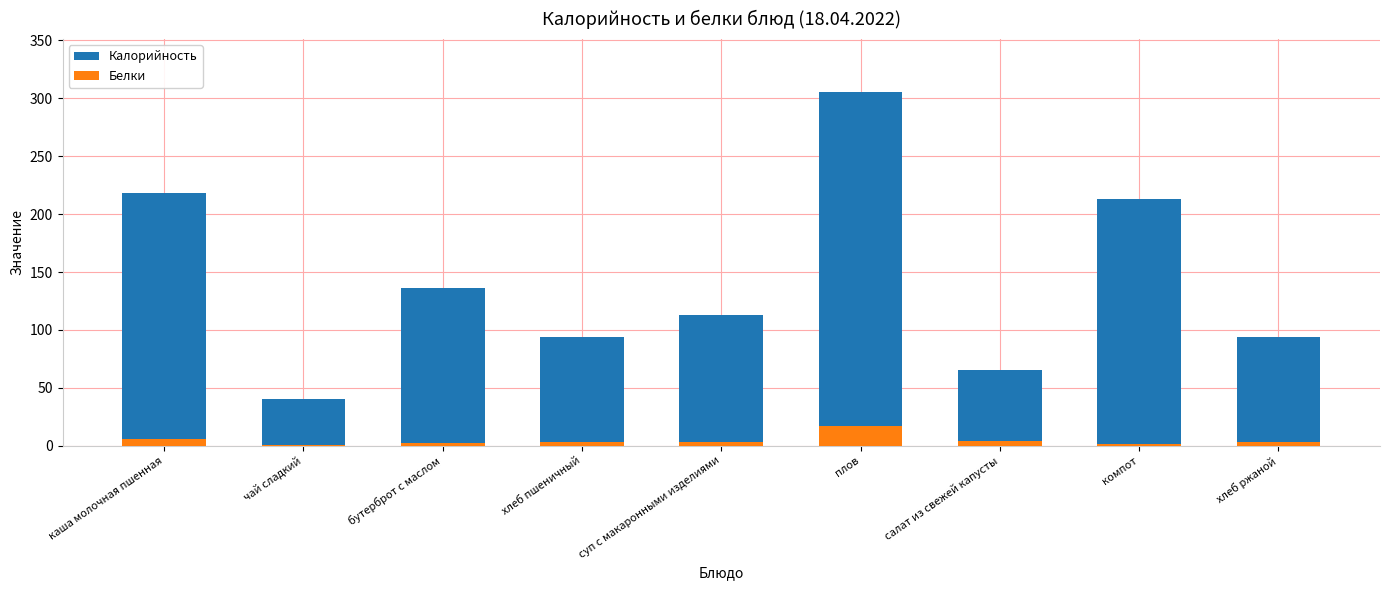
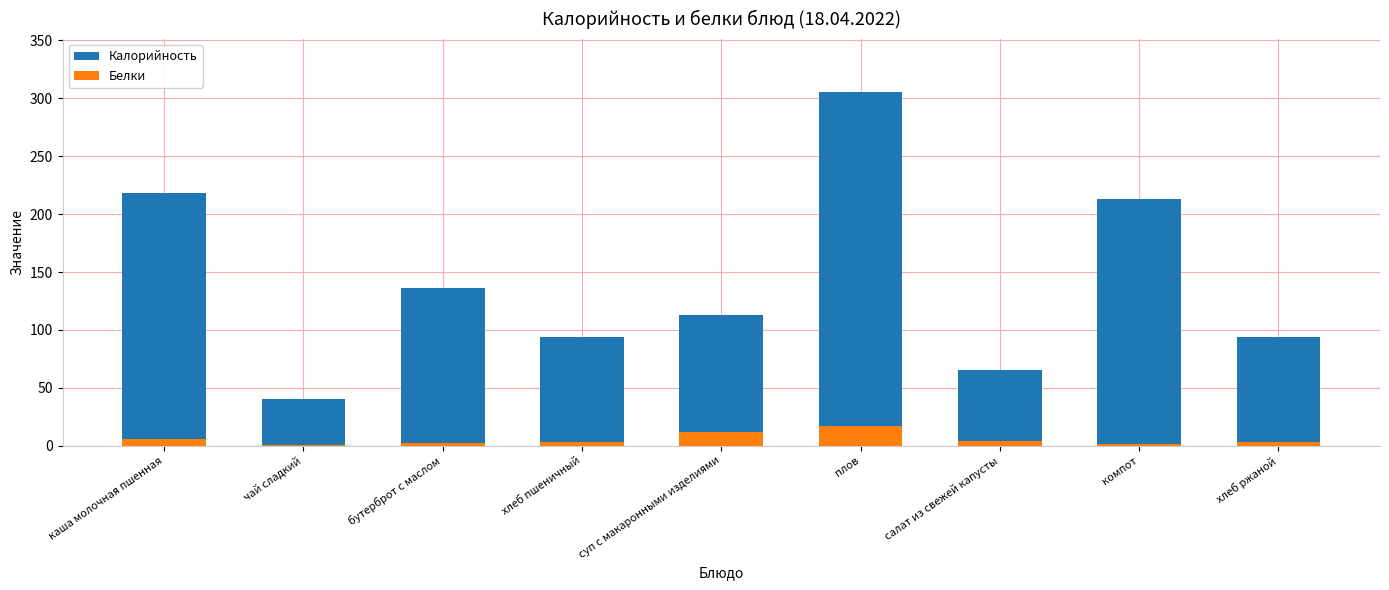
Белки, суп с макаронными изделиями: 3 -> 12
